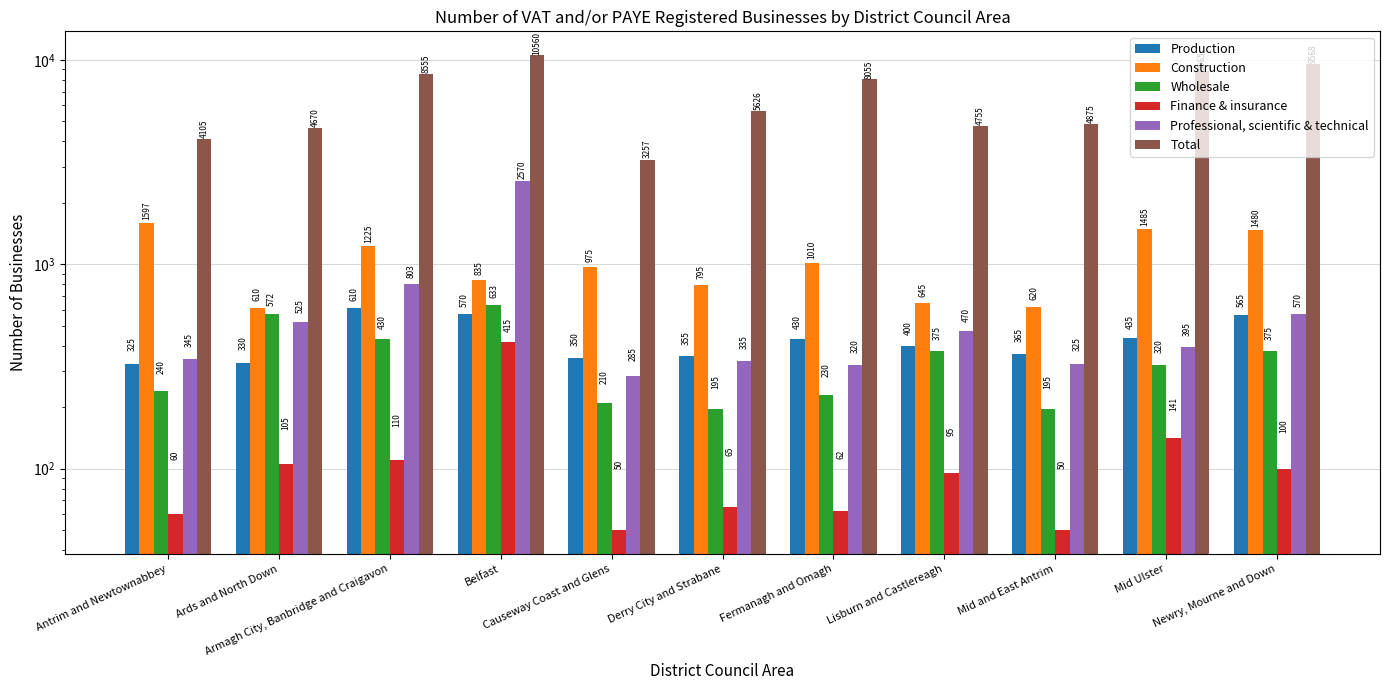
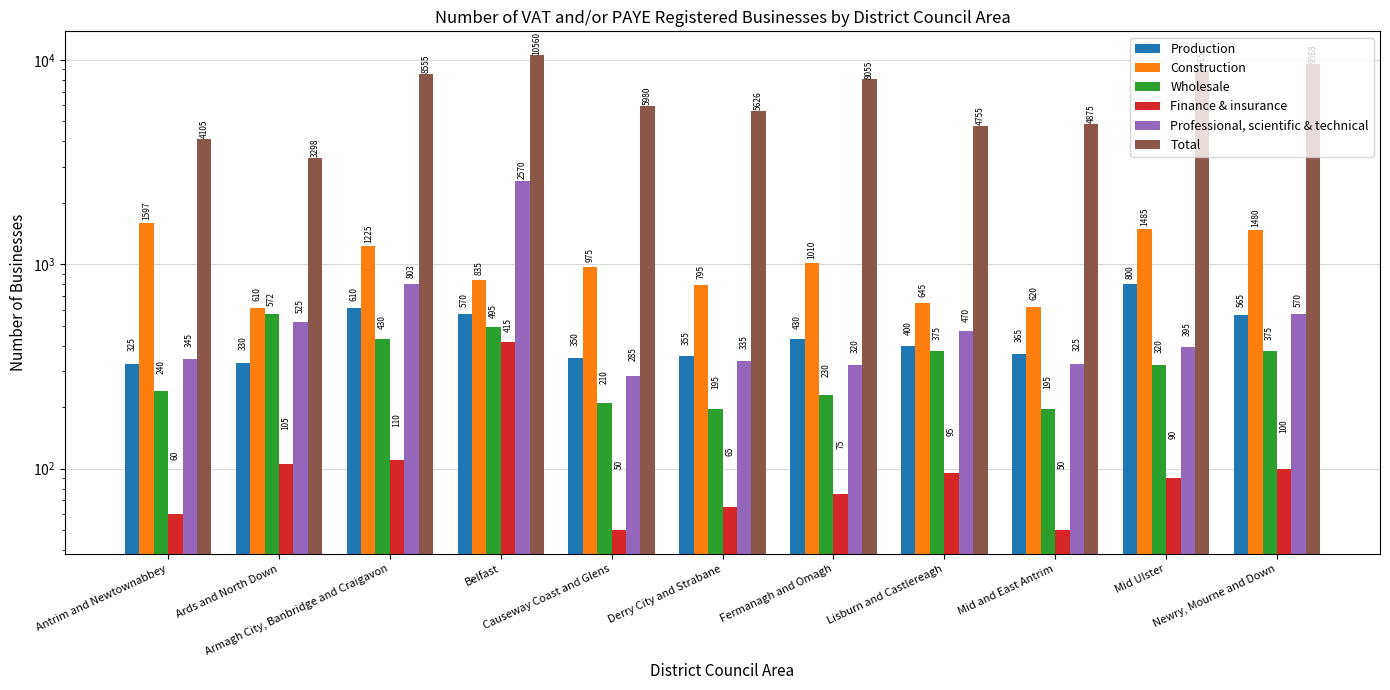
Total, Ards and North Down: 4670 -> 3298
Wholesale, Belfast: 633 -> 495
Total, Causeway Coast and Glens: 3257 -> 5980
Finance & insurance, Fermanagh and Omagh: 62 -> 75
Production, Mid Ulster: 435 -> 800
Finance & insurance, Mid Ulster: 141 -> 90
